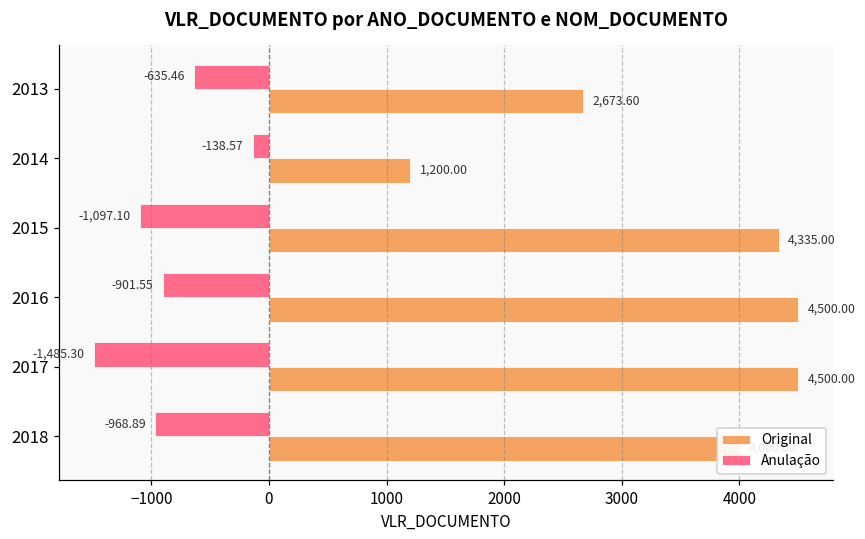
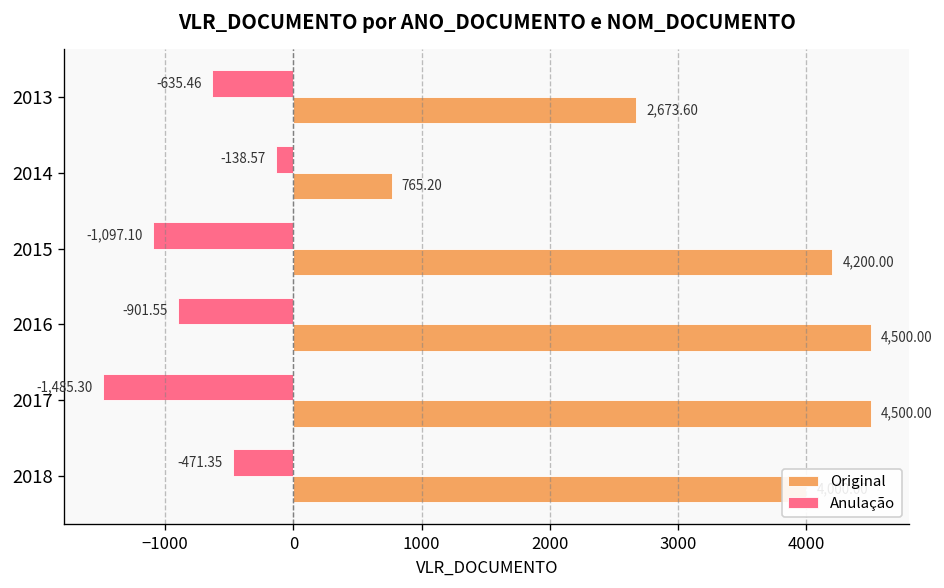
Original, 2014: 1,200.00 -> 765.20
Original, 2015: 4,335.00 -> 4,200.00
Anulação, 2018: -968.89 -> -471.35
